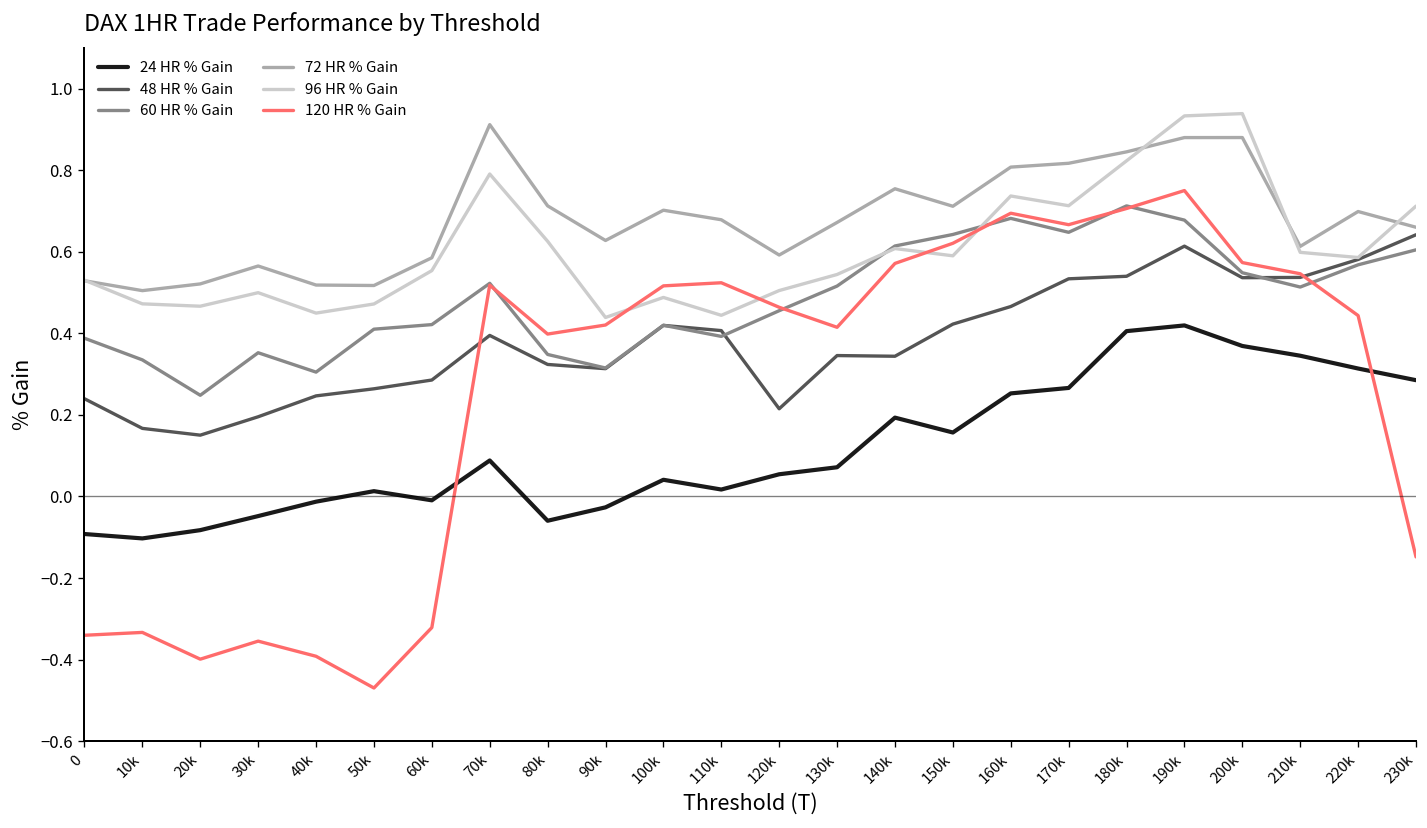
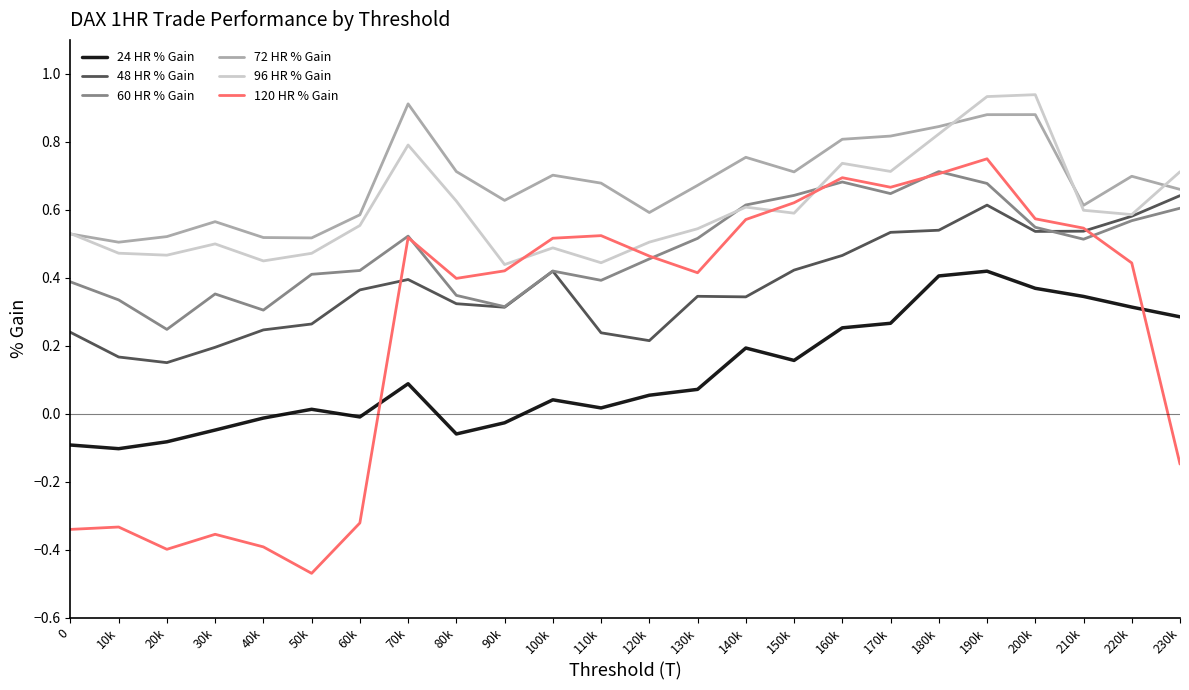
48 HR % Gain, 60k: 0.29 -> 0.36
48 HR % Gain, 110k: 0.41 -> 0.24
